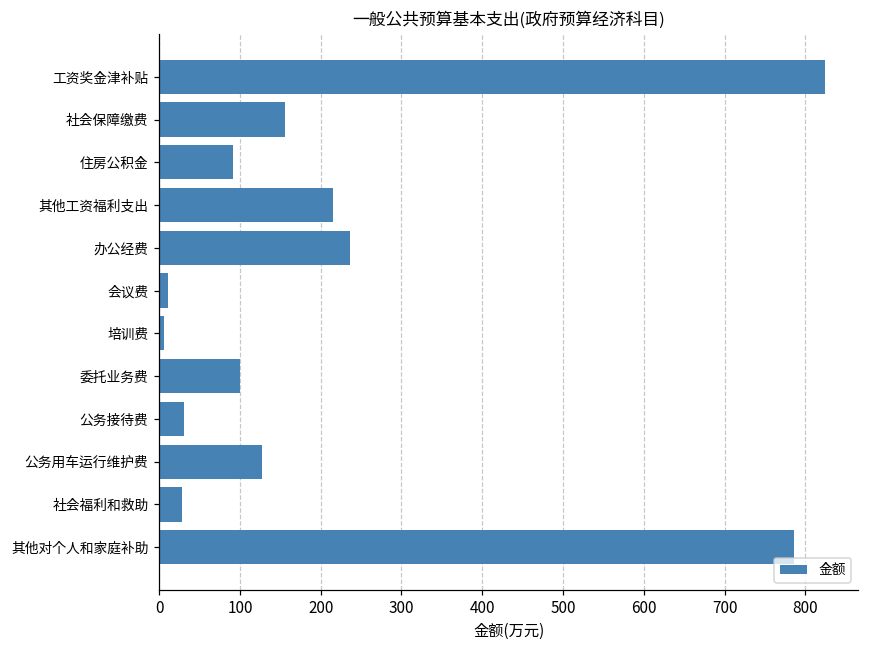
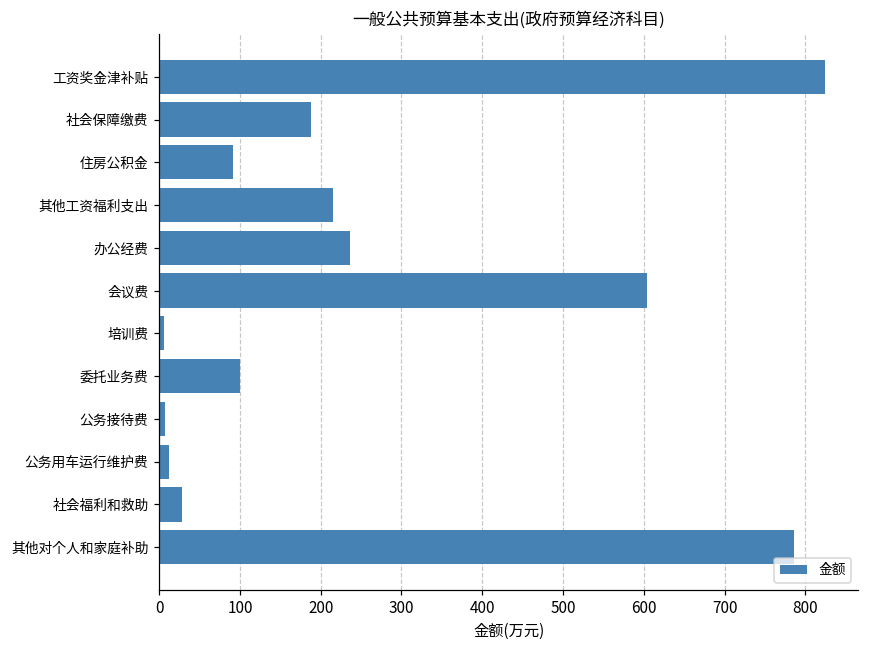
社会保障缴费: 160 -> 190
会议费: 10 -> 600
公务接待费: 30 -> 10
公务用车运行维护费: 130 -> 10
